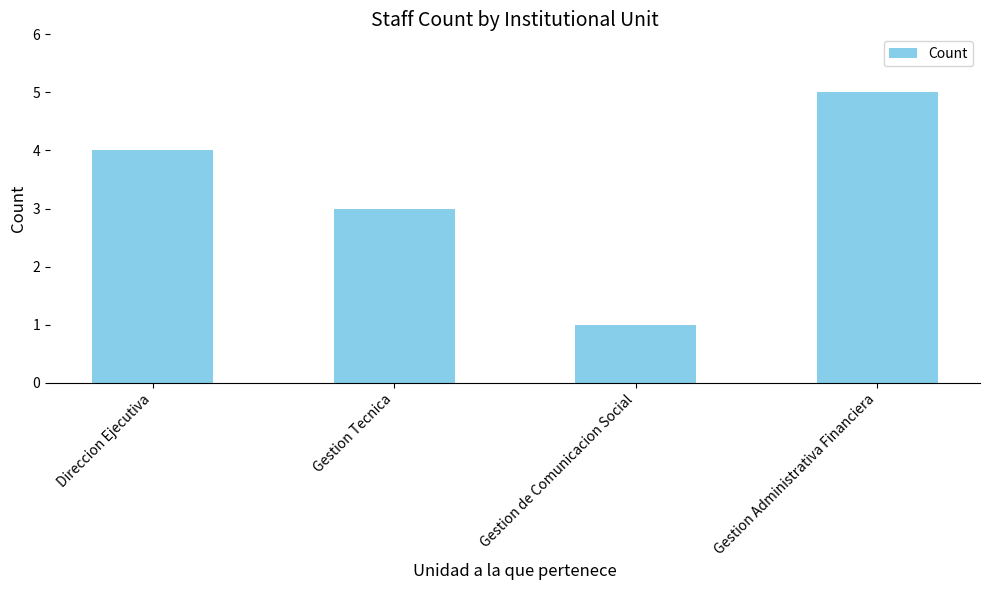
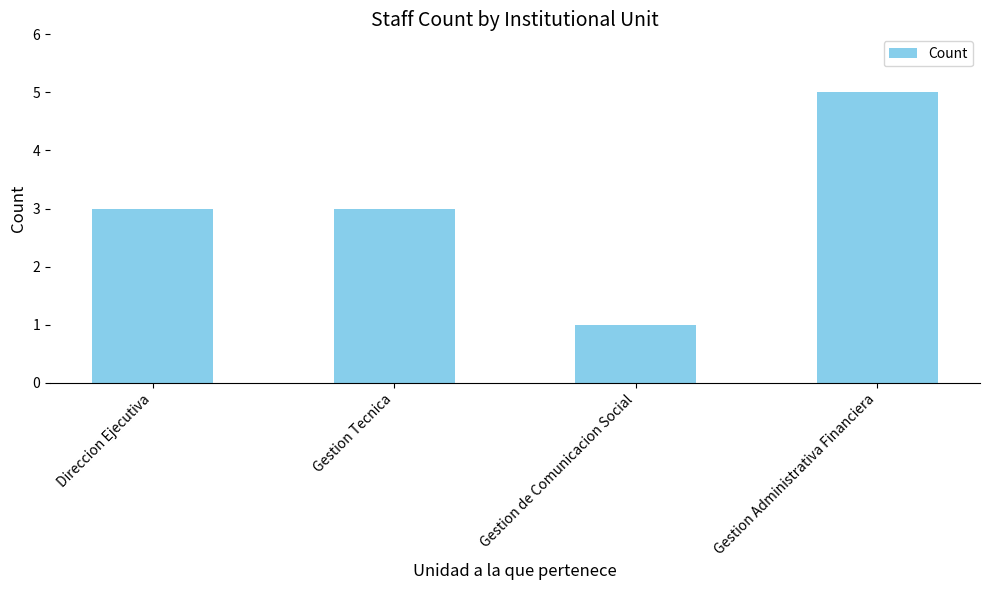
Direccion Ejecutiva: 4 -> 3
